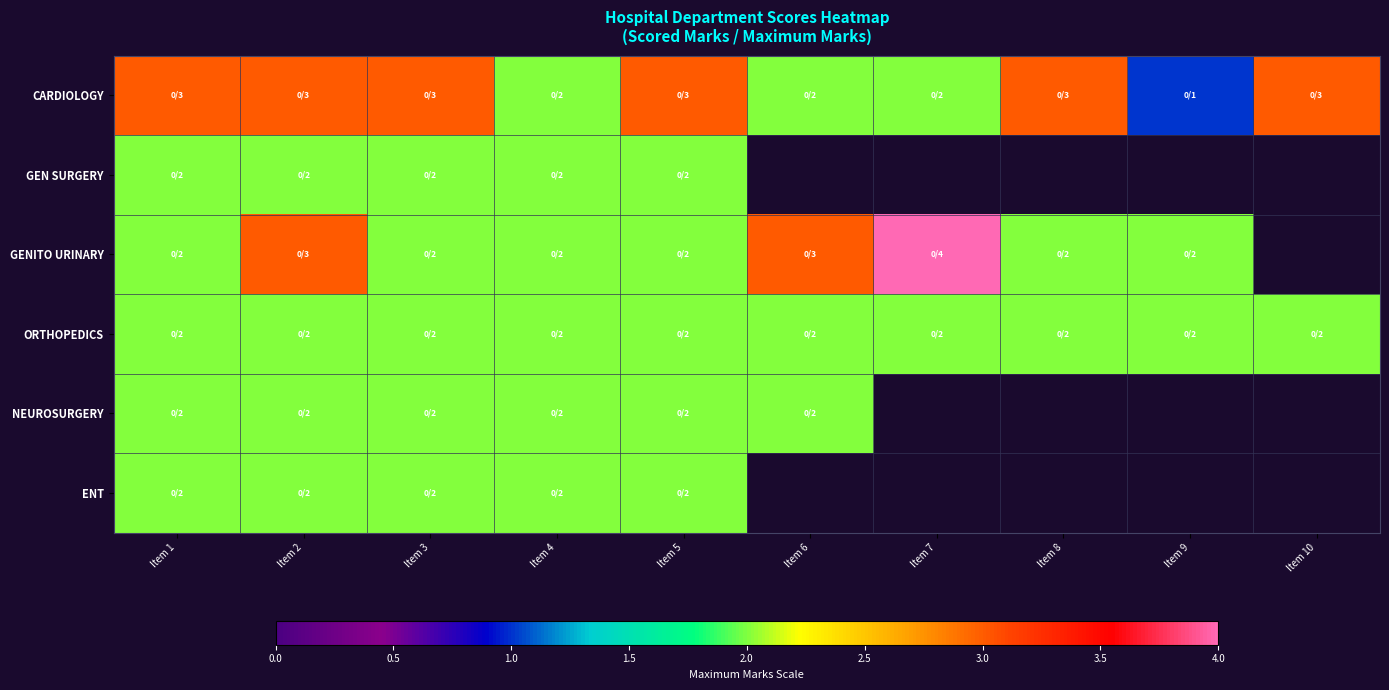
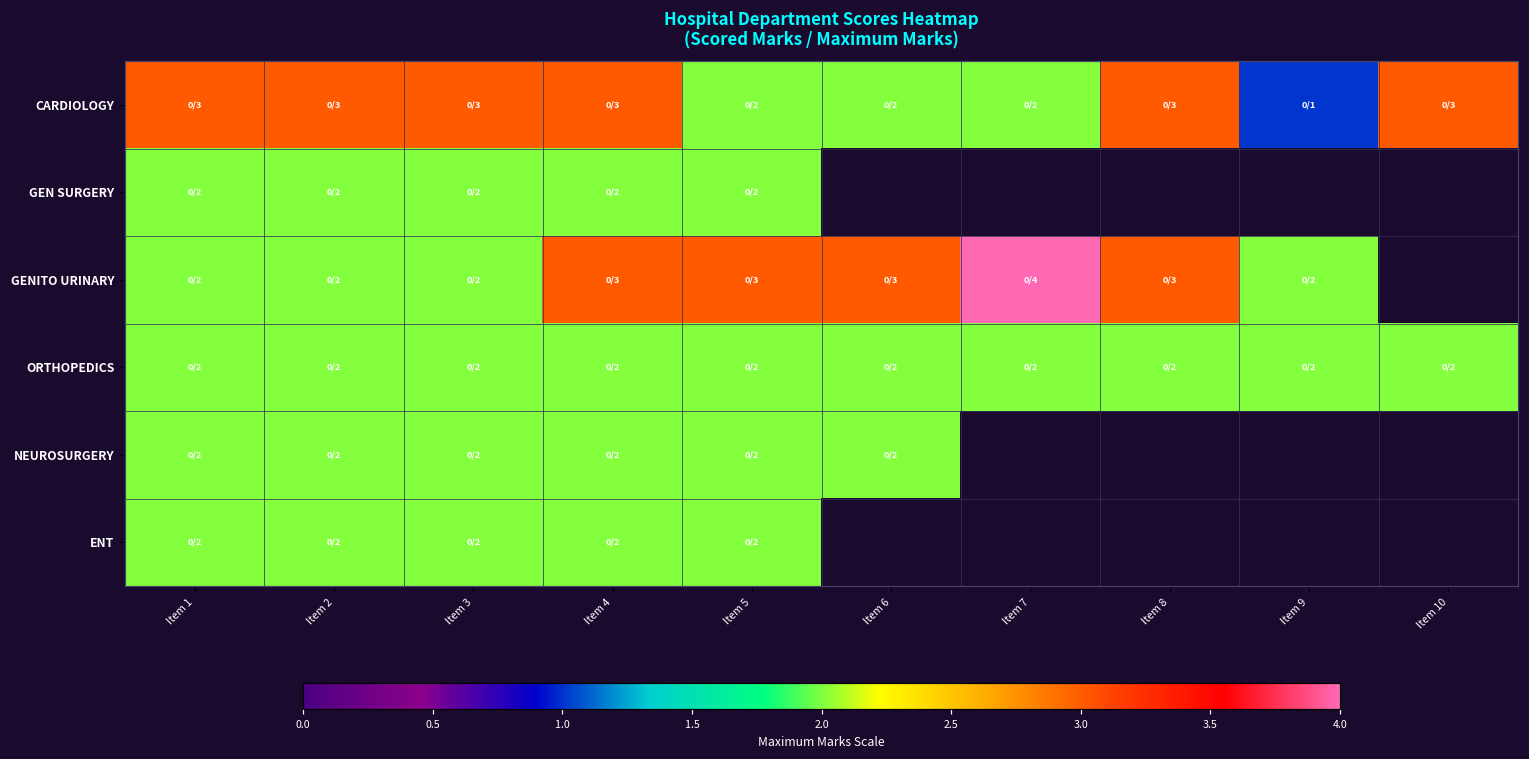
CARDIOLOGY, Item 4: 2 -> 3
CARDIOLOGY, Item 5: 3 -> 2
GENITO URINARY, Item 2: 3 -> 2
GENITO URINARY, Item 4: 2 -> 3
GENITO URINARY, Item 5: 2 -> 3
GENITO URINARY, Item 8: 2 -> 3
